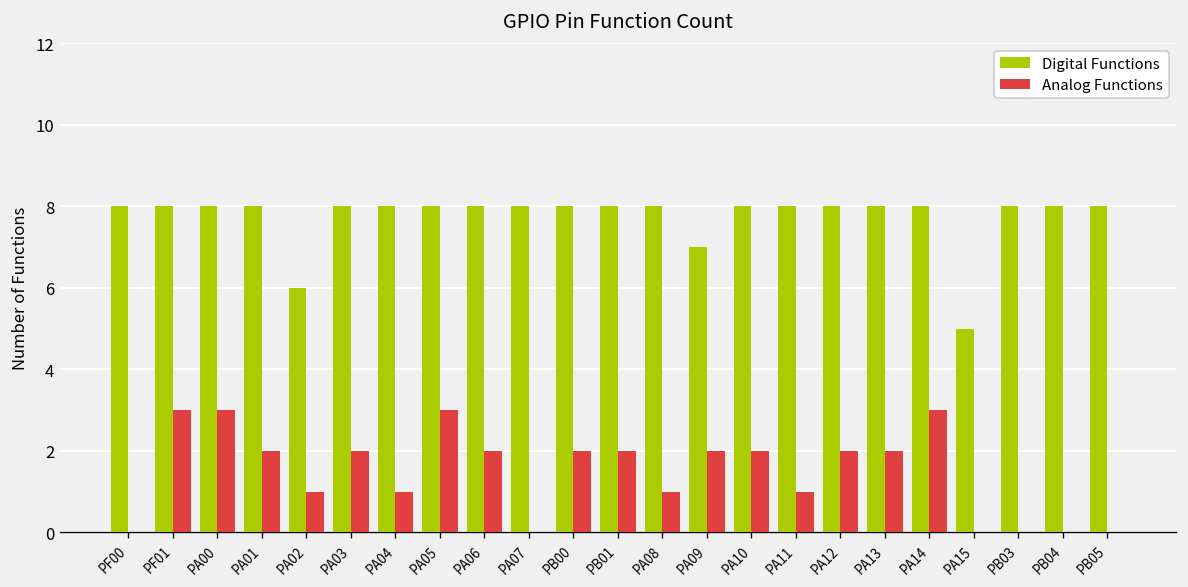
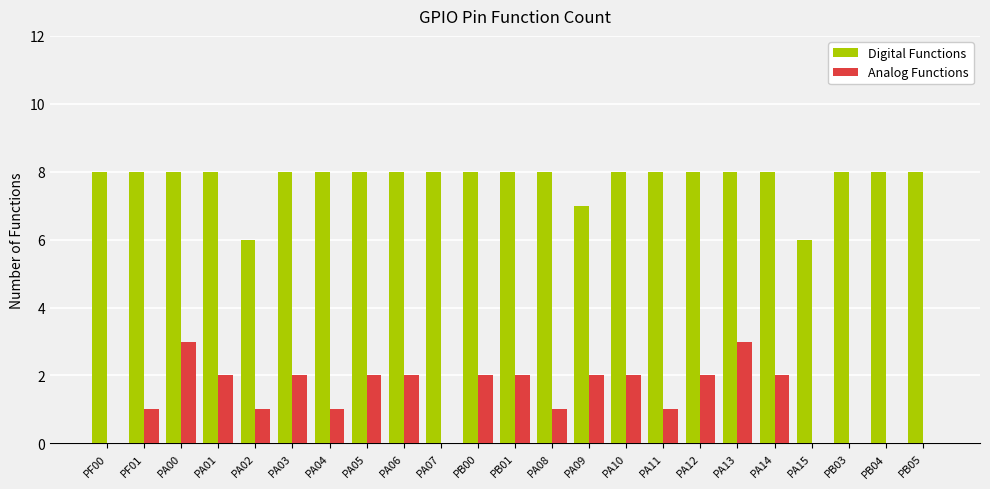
Analog Functions, PF01: 3 -> 1
Analog Functions, PA05: 3 -> 2
Analog Functions, PA13: 2 -> 3
Analog Functions, PA14: 3 -> 2
Digital Functions, PA15: 5 -> 6
